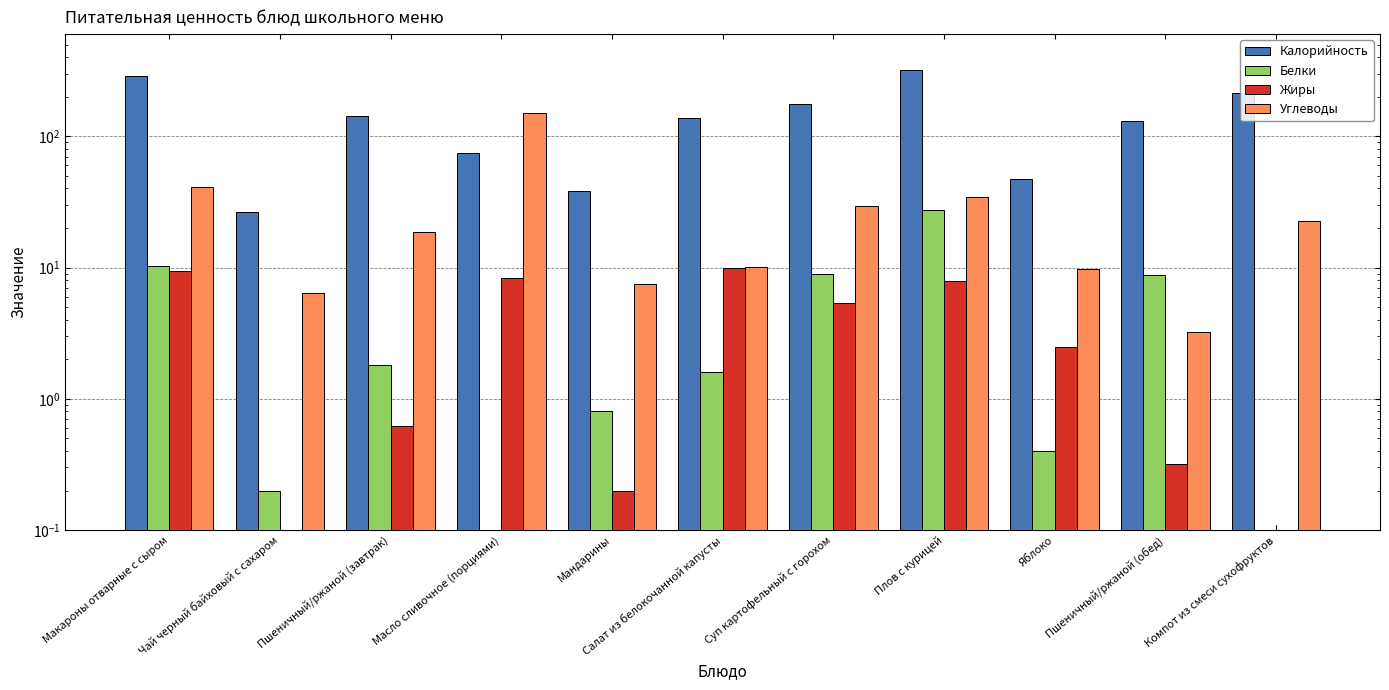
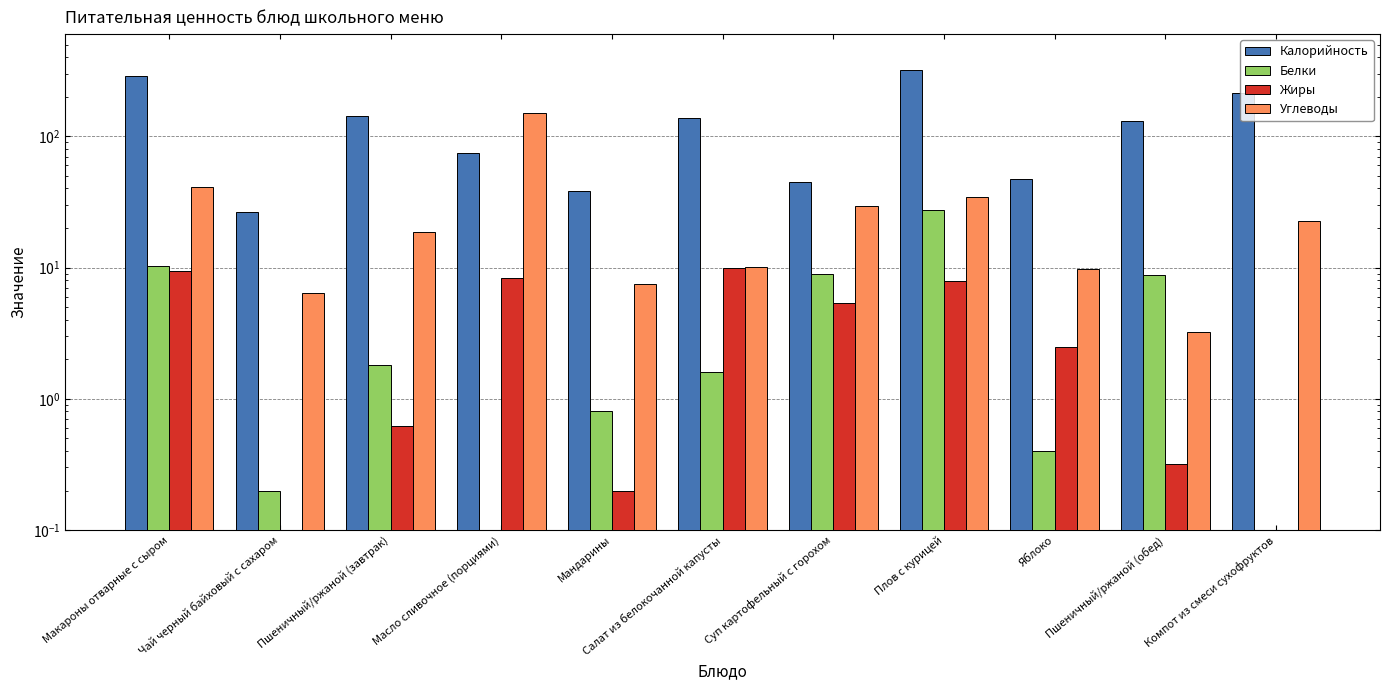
Калорийность, Суп картофельный с горохом: 180 -> 45
